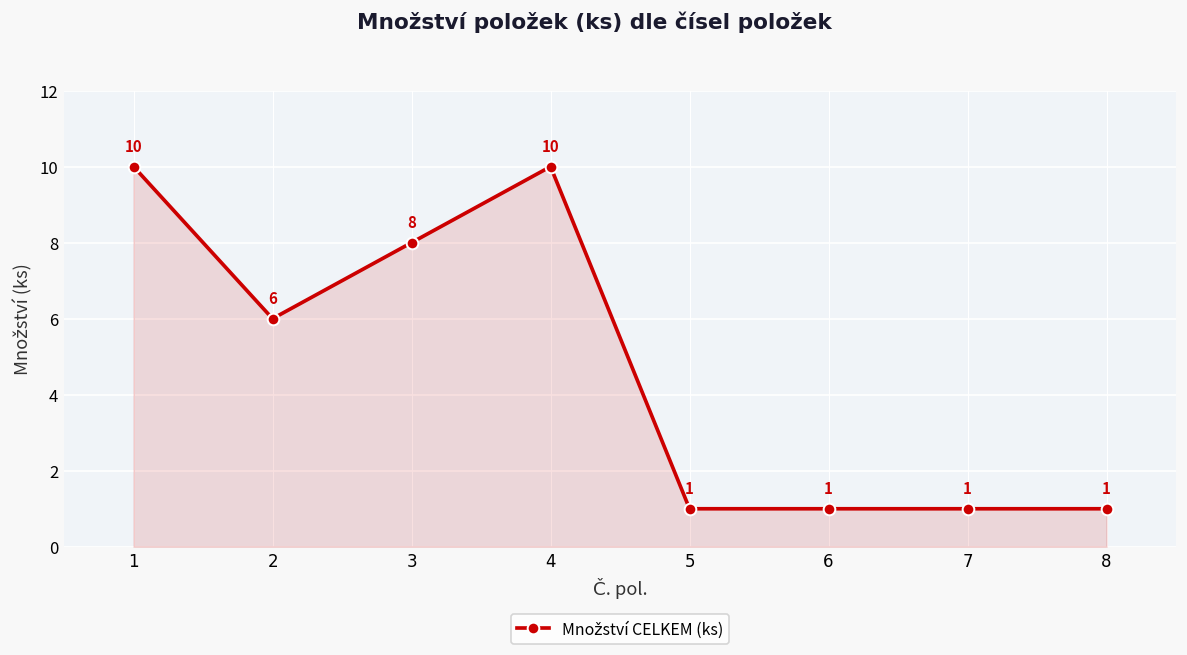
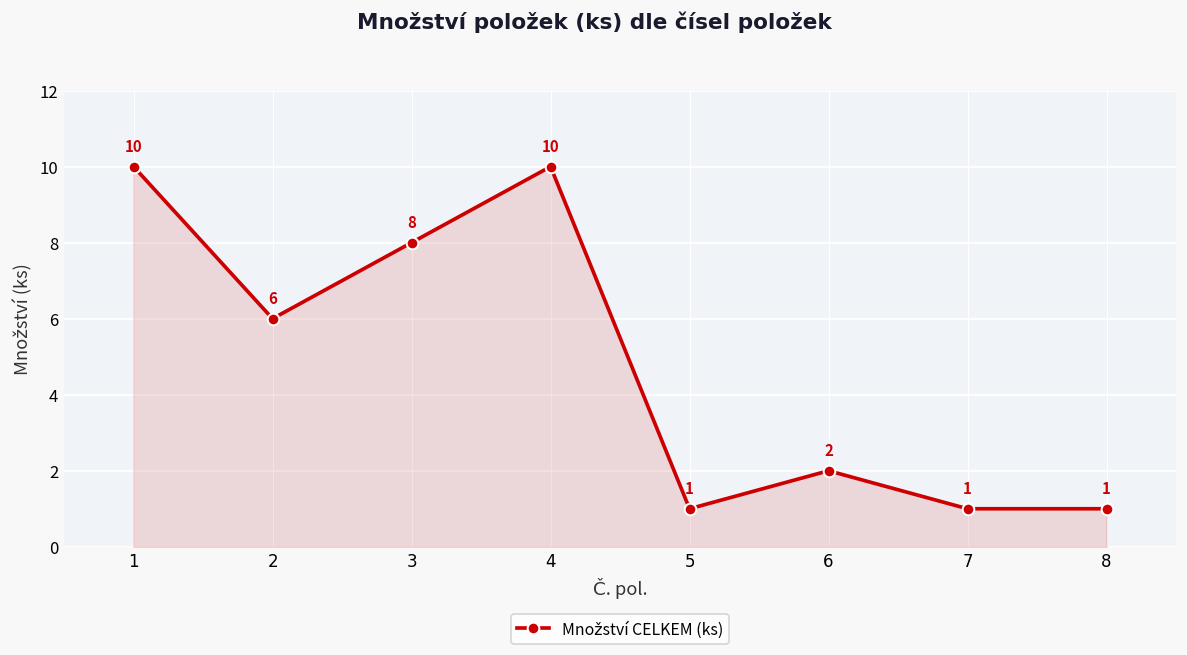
6: 1 -> 2
